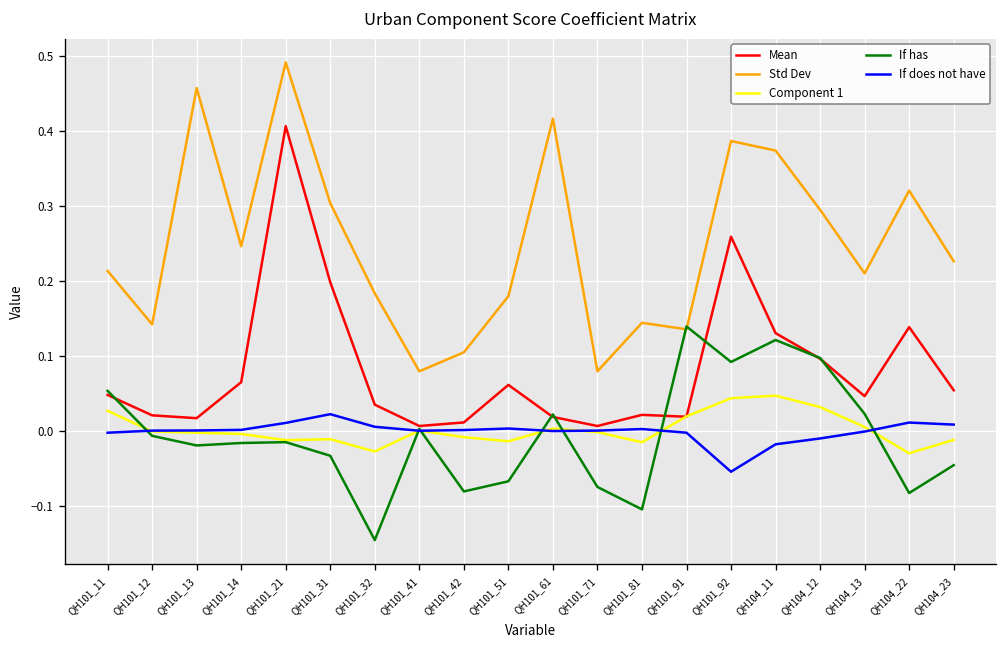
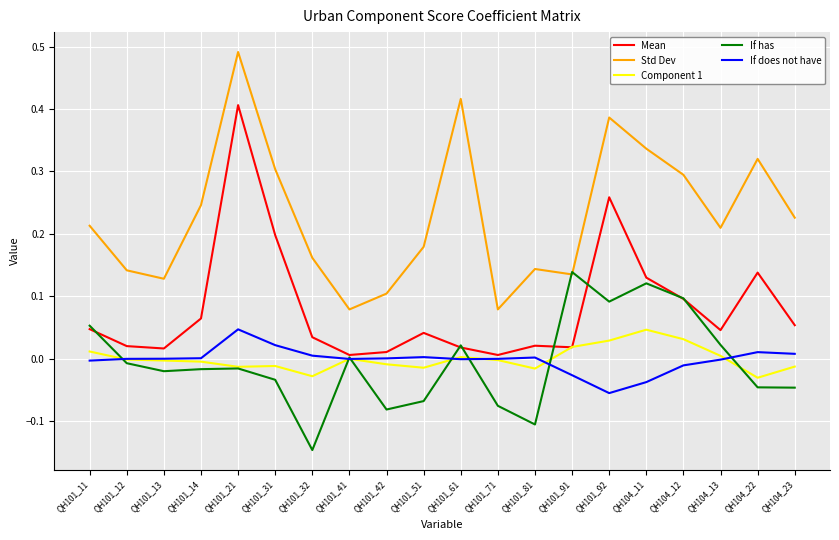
Component 1, QH101_11: 0.03 -> 0.01
Std Dev, QH101_13: 0.46 -> 0.13
If does not have, QH101_21: 0.01 -> 0.05
Std Dev, QH101_32: 0.18 -> 0.16
Mean, QH101_51: 0.06 -> 0.04
If does not have, QH101_91: 0.00 -> -0.03
Component 1, QH101_92: 0.04 -> 0.03
Std Dev, QH104_11: 0.37 -> 0.34
If does not have, QH104_11: -0.02 -> -0.04
If has, QH104_22: -0.08 -> -0.05
